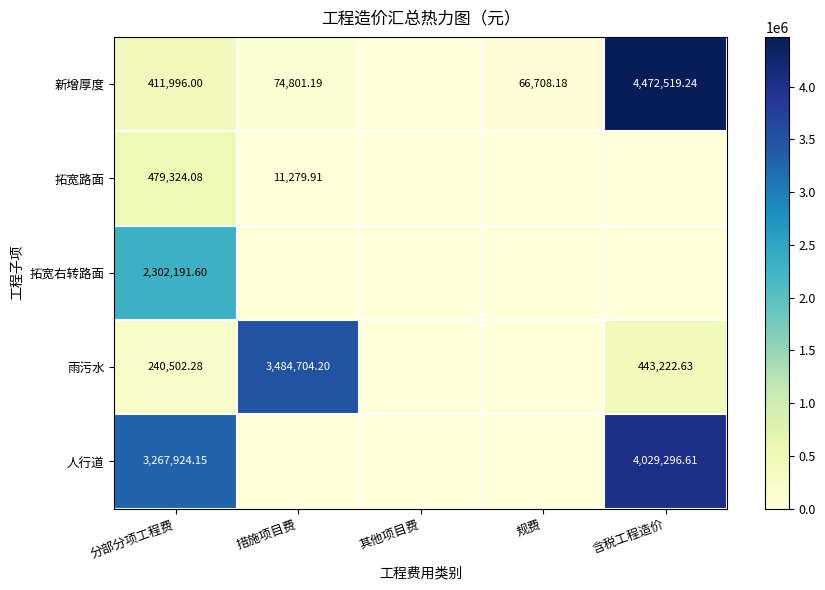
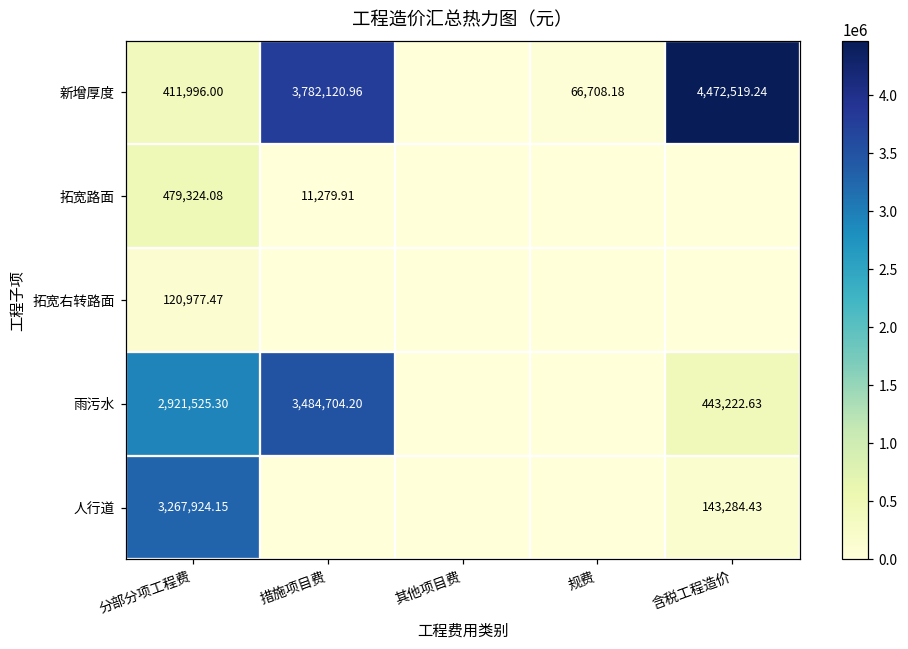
新增厚度, 措施项目费: 74,801.19 -> 3,782,120.96
拓宽右转路面, 分部分项工程费: 2,302,191.60 -> 120,977.47
雨污水, 分部分项工程费: 240,502.28 -> 2,921,525.30
人行道, 含税工程造价: 4,029,296.61 -> 143,284.43
